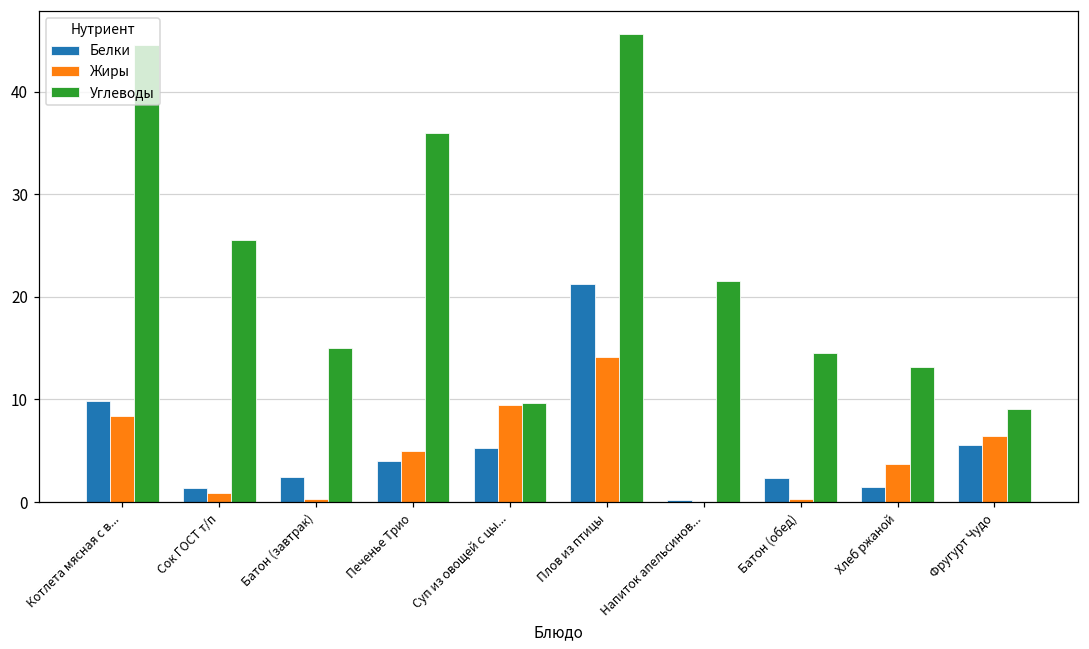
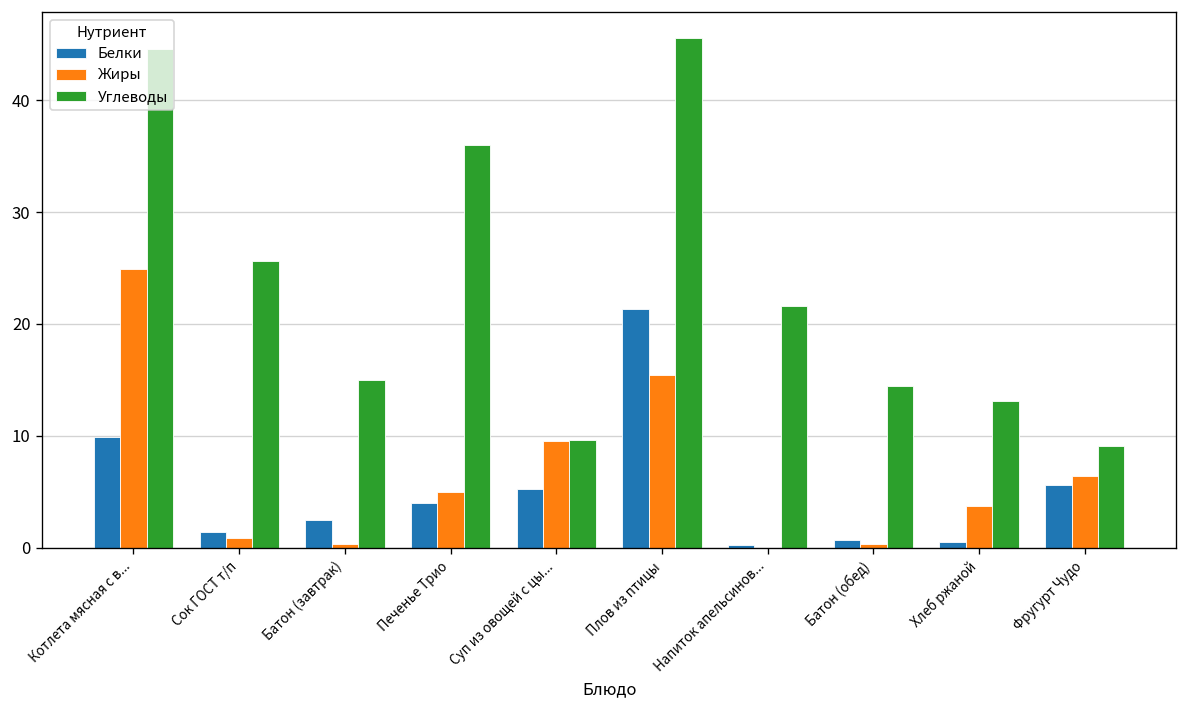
Жиры, Котлета мясная с в...: 8 -> 25
Жиры, Плов из птицы: 14 -> 15
Белки, Батон (обед): 2 -> 1
Белки, Хлеб ржаной: 1.4 -> 0.5
